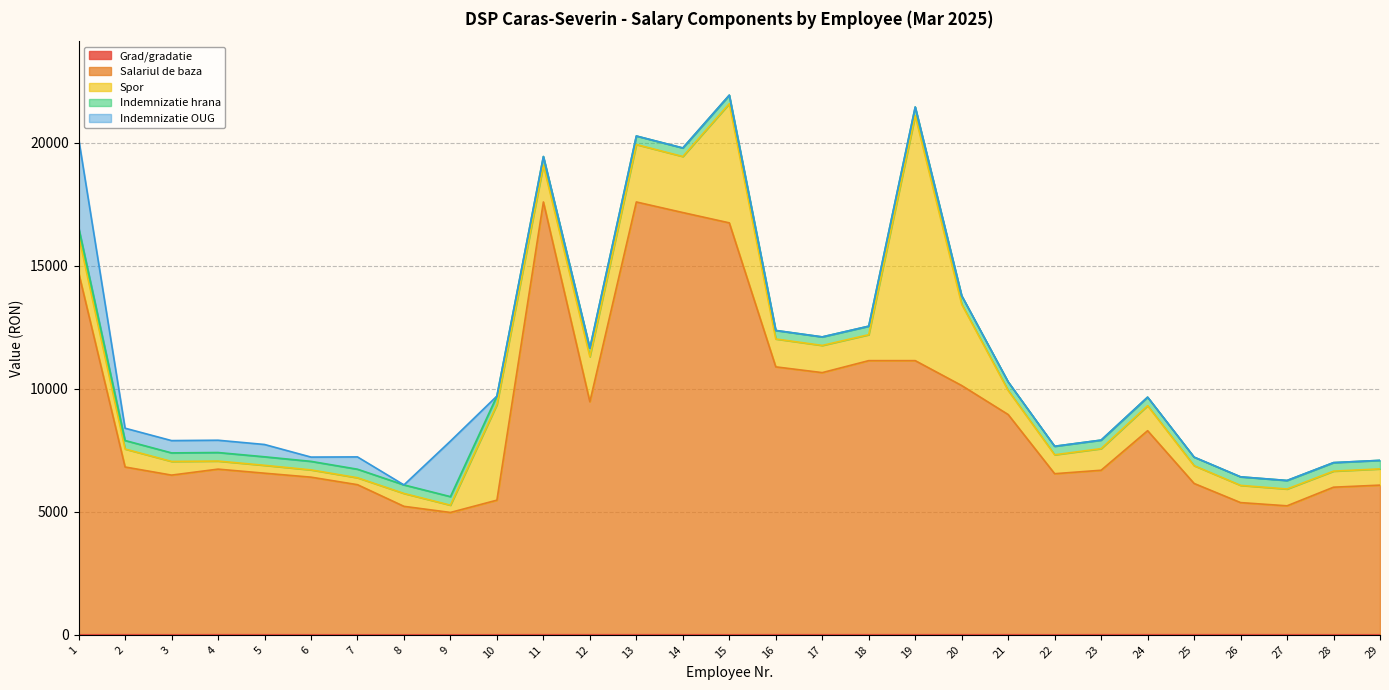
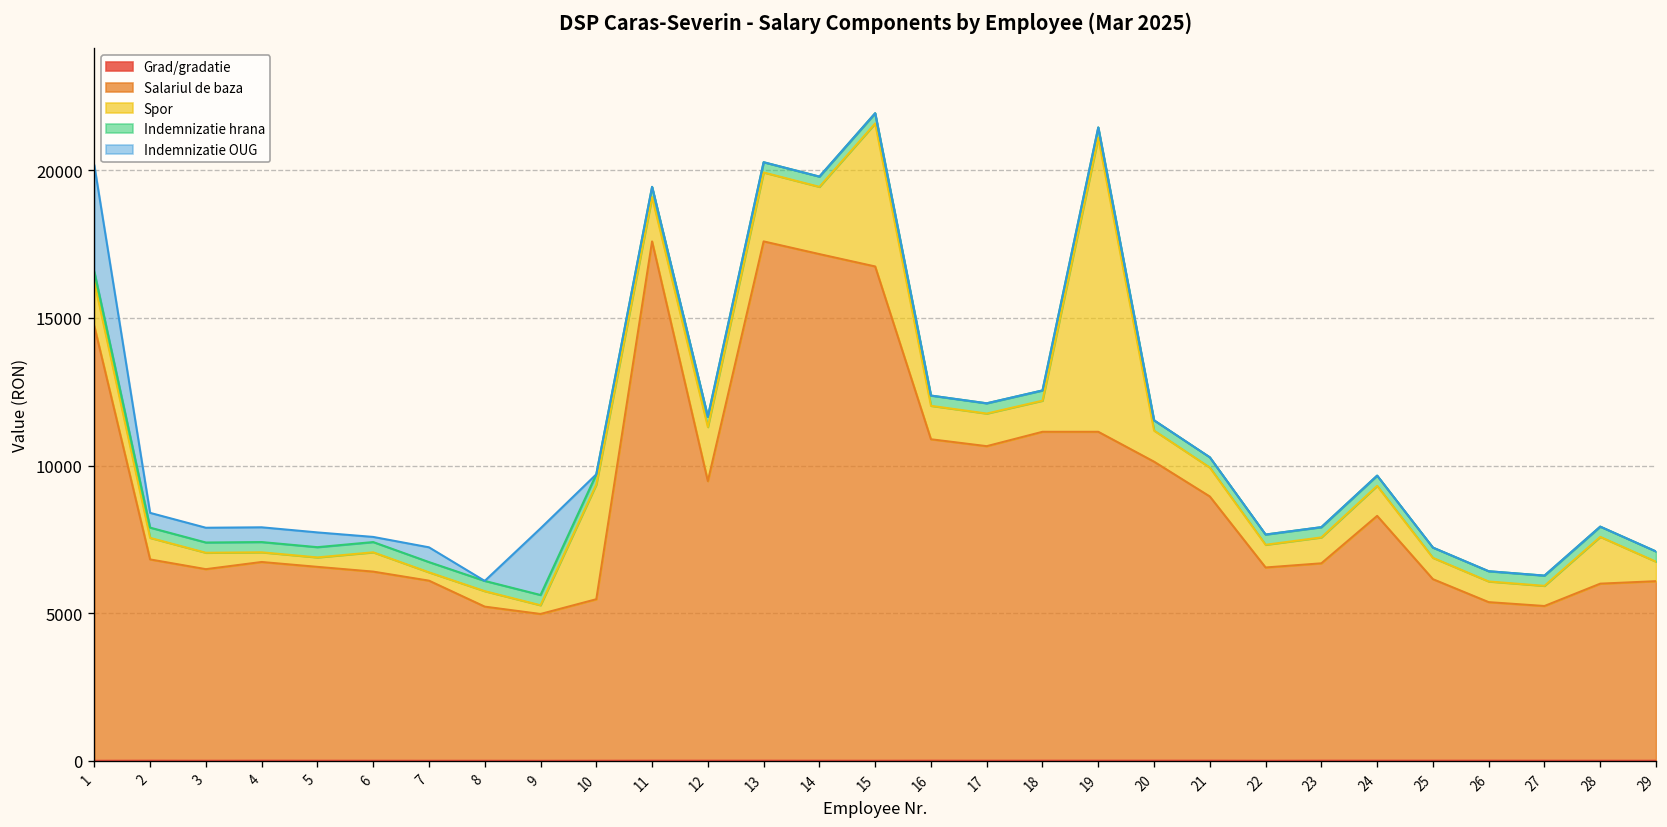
Spor, 6: 300 -> 700
Spor, 20: 3300 -> 1100
Spor, 28: 700 -> 1600
